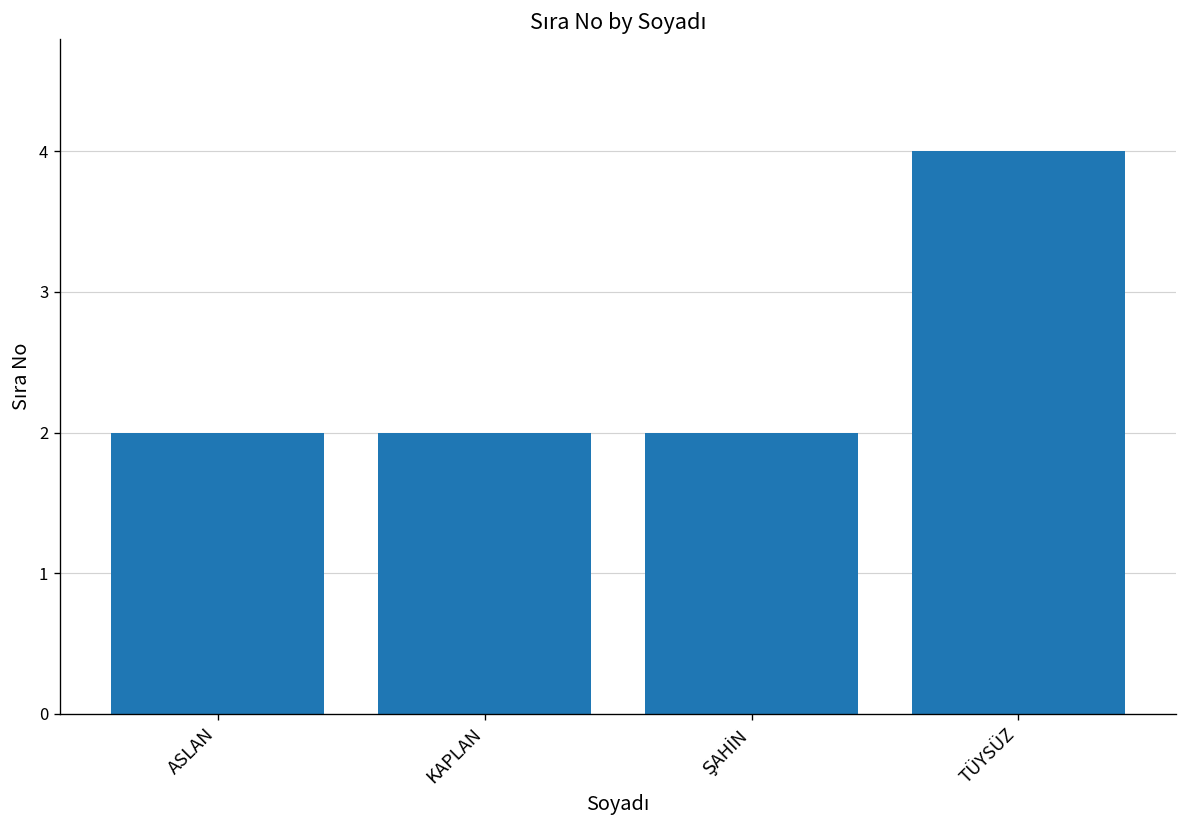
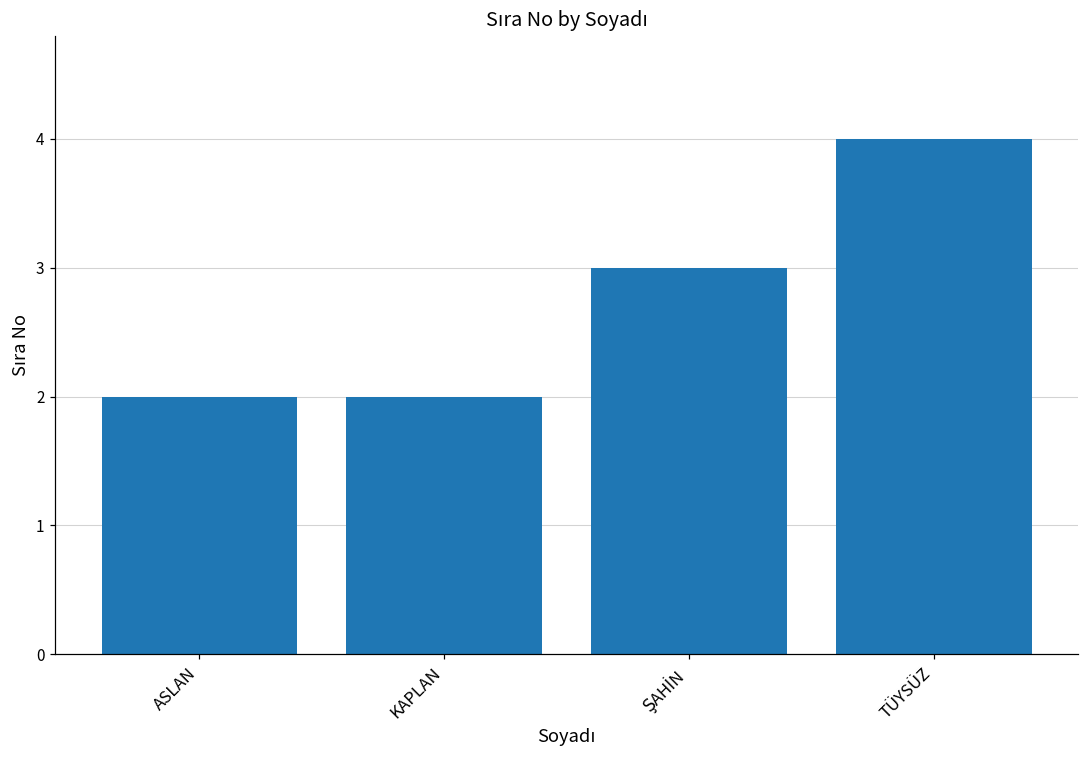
ŞAHİN: 2 -> 3
